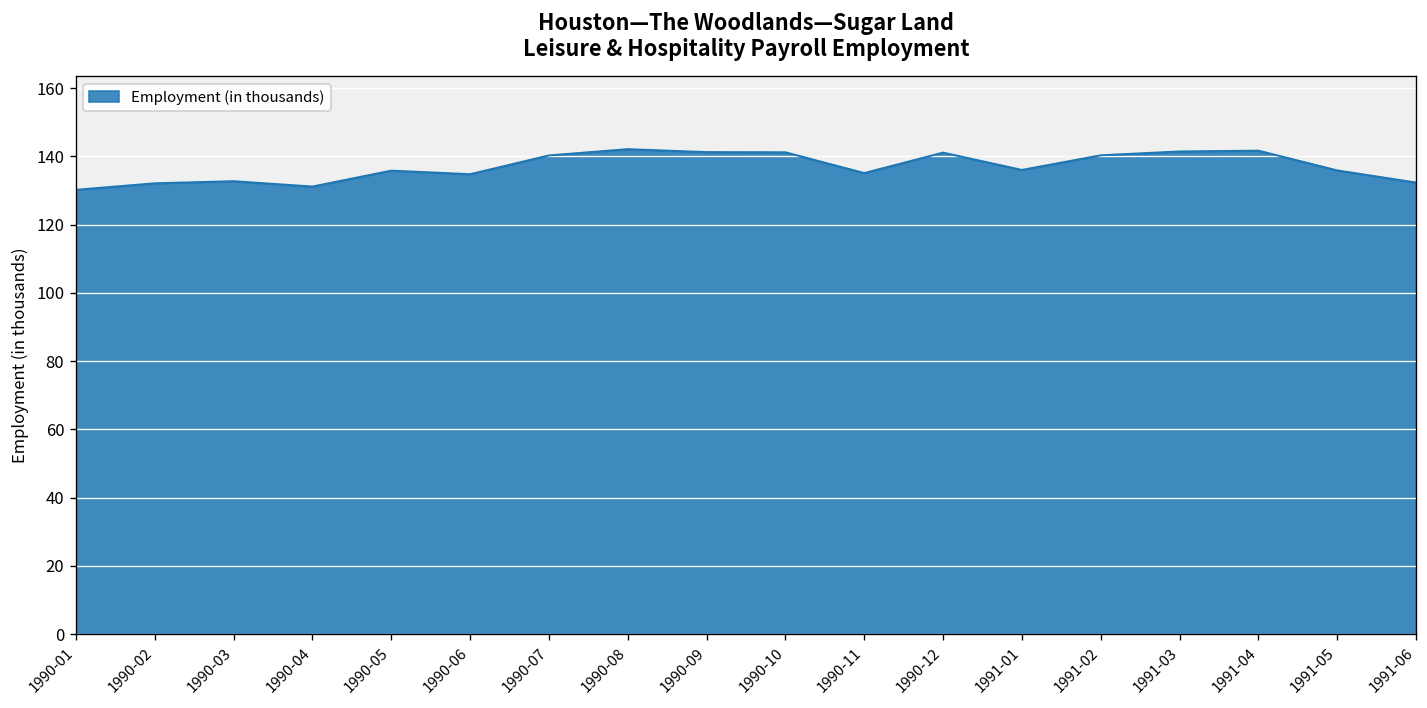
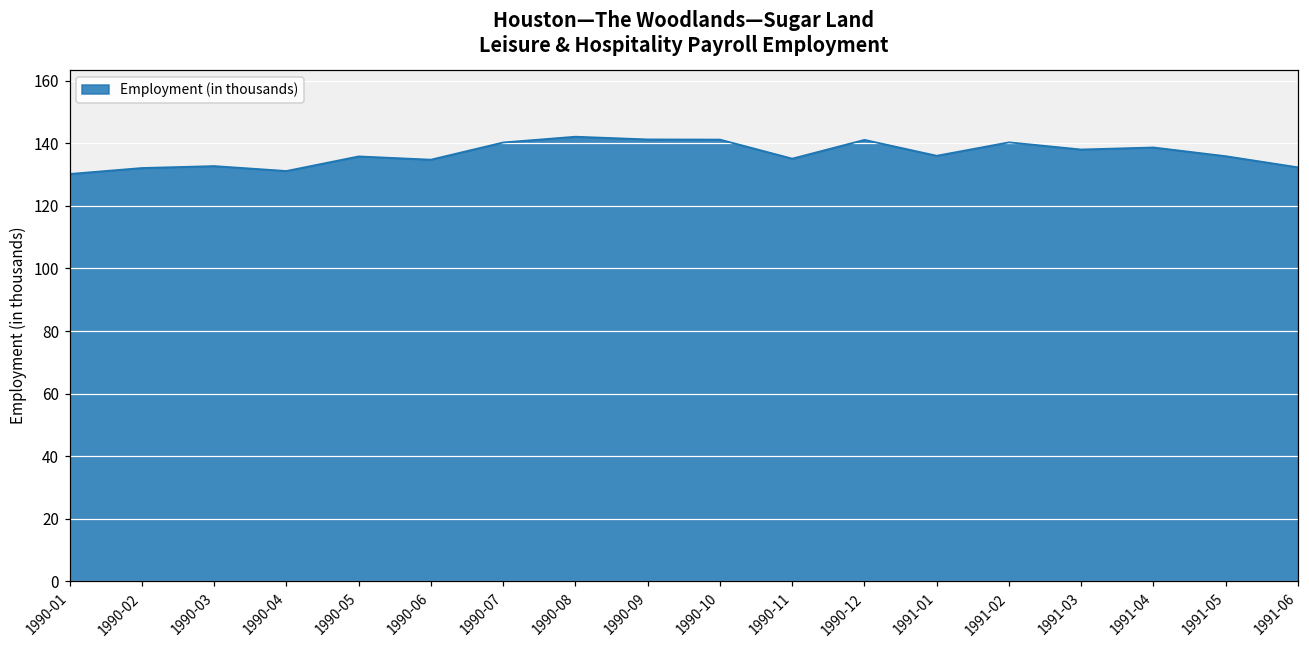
1991-03: 141 -> 138
1991-04: 142 -> 139
